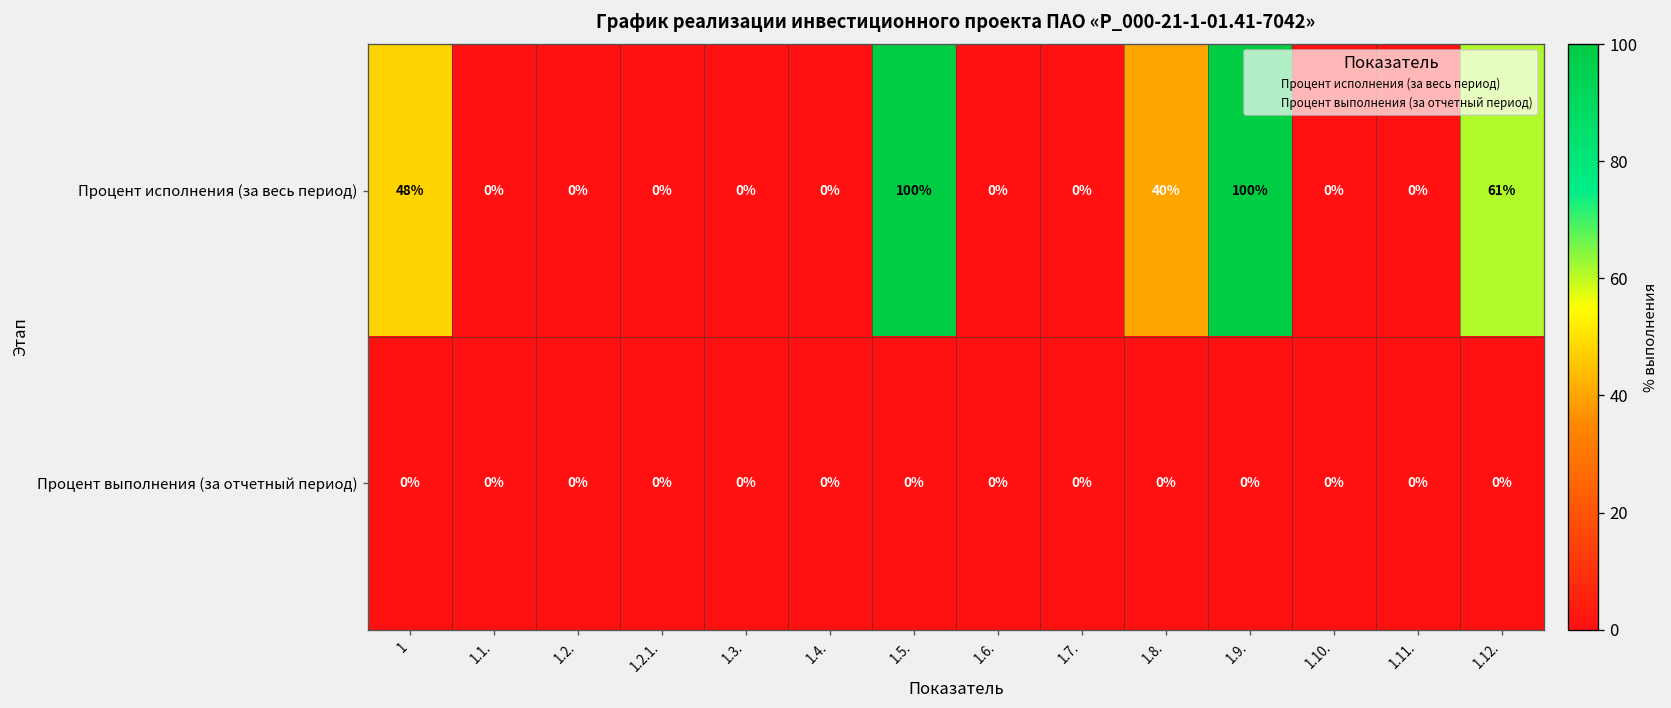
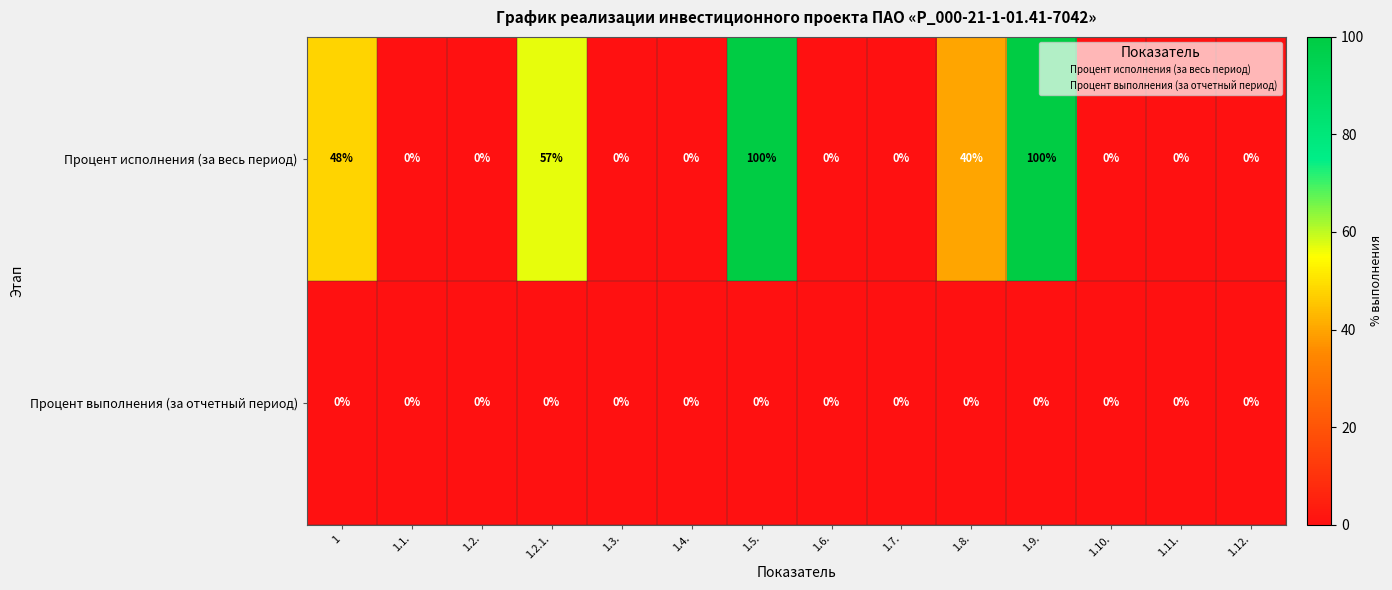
Процент исполнения (за весь период), 1.2.1.: 0% -> 57%
Процент исполнения (за весь период), 1.12.: 61% -> 0%
